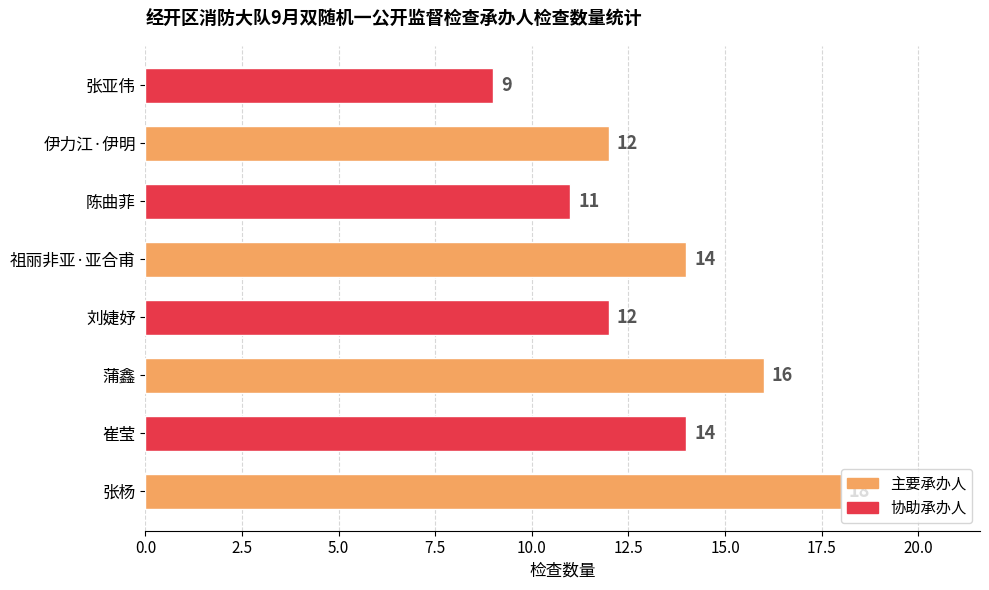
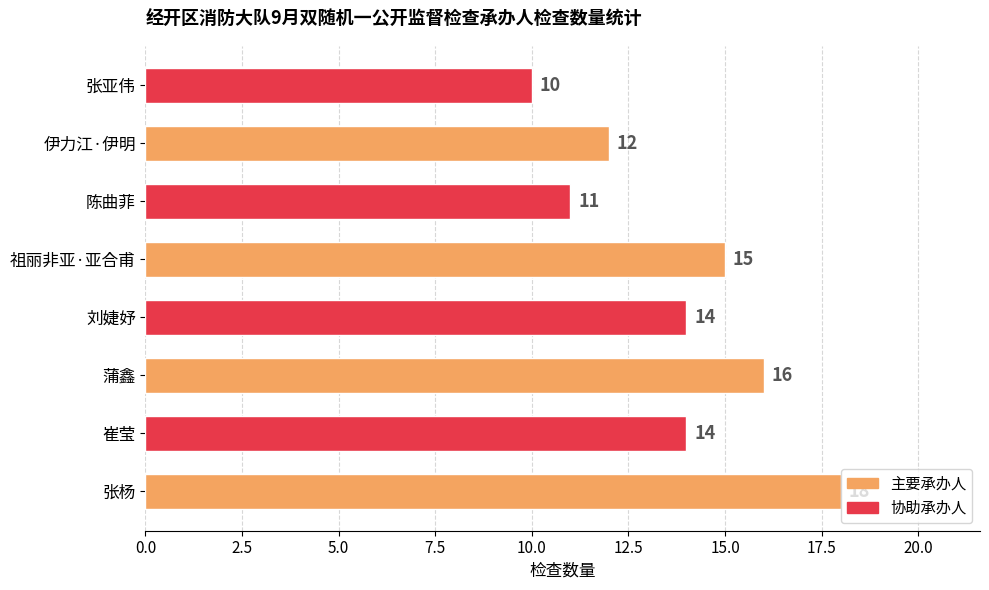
张亚伟: 9 -> 10
祖丽非亚·亚合甫: 14 -> 15
刘婕妤: 12 -> 14
